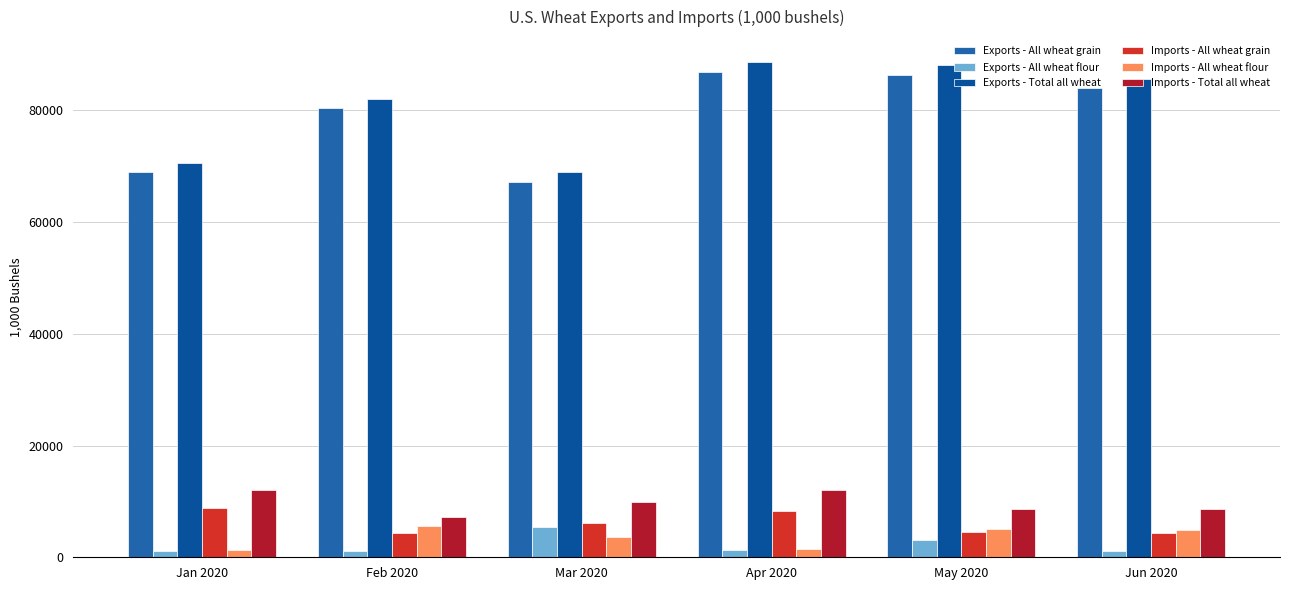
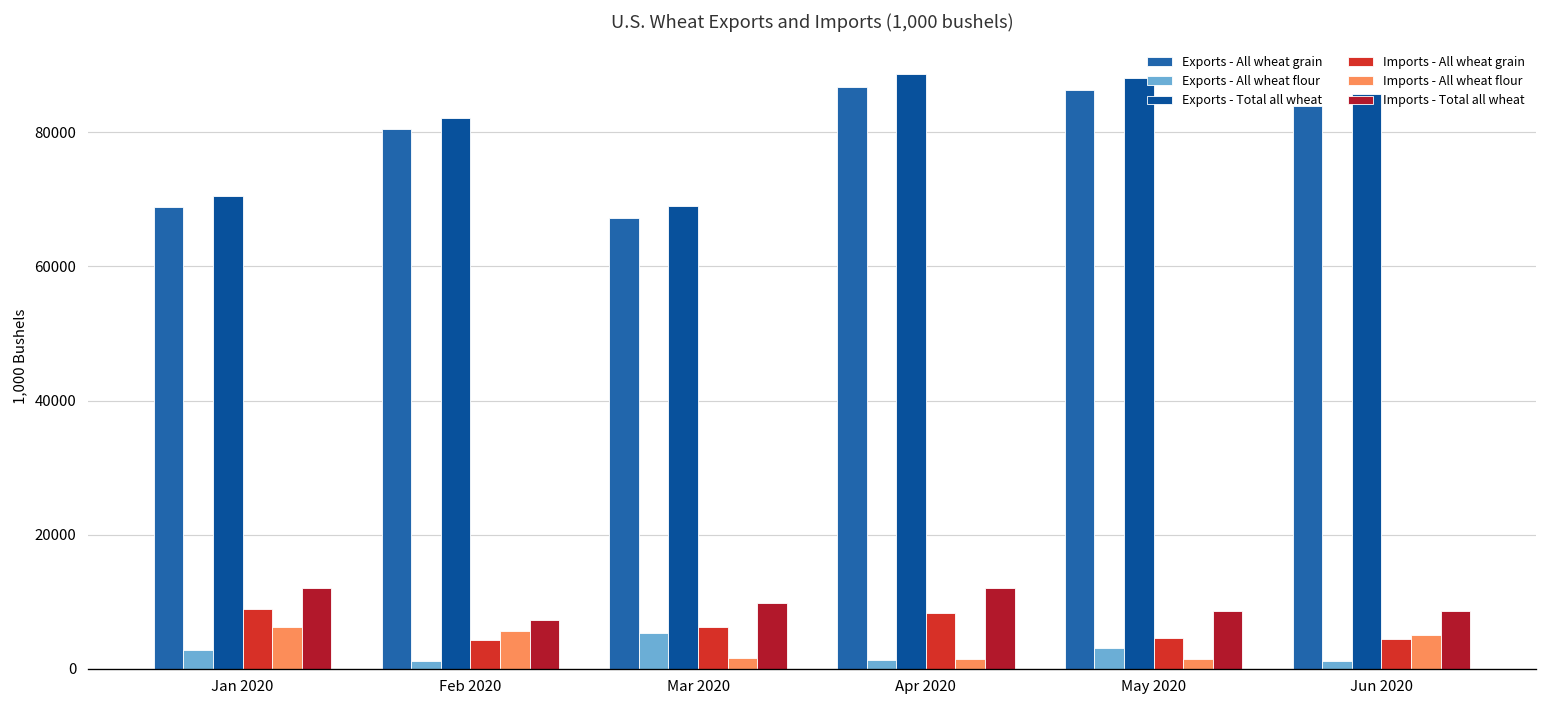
Exports - All wheat flour, Jan 2020: 1000 -> 3000
Imports - All wheat flour, Jan 2020: 1000 -> 6000
Imports - All wheat flour, Mar 2020: 4000 -> 2000
Imports - All wheat flour, May 2020: 5000 -> 1000
